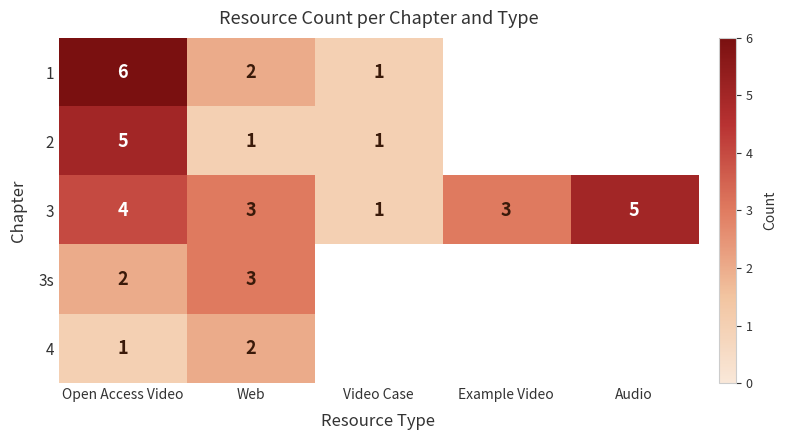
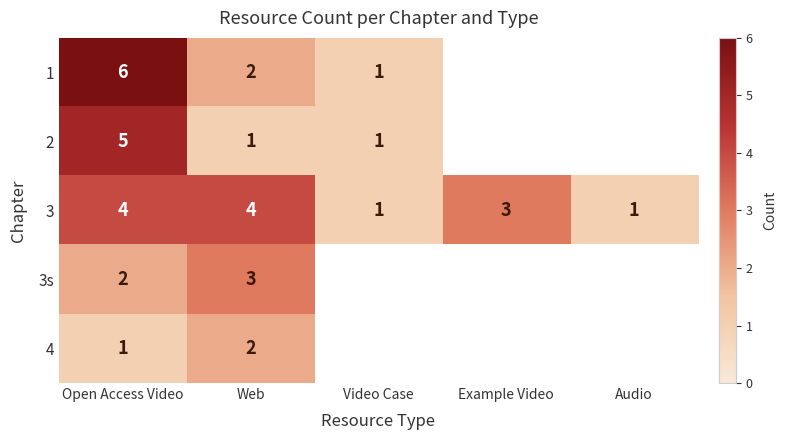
3, Web: 3 -> 4
3, Audio: 5 -> 1
